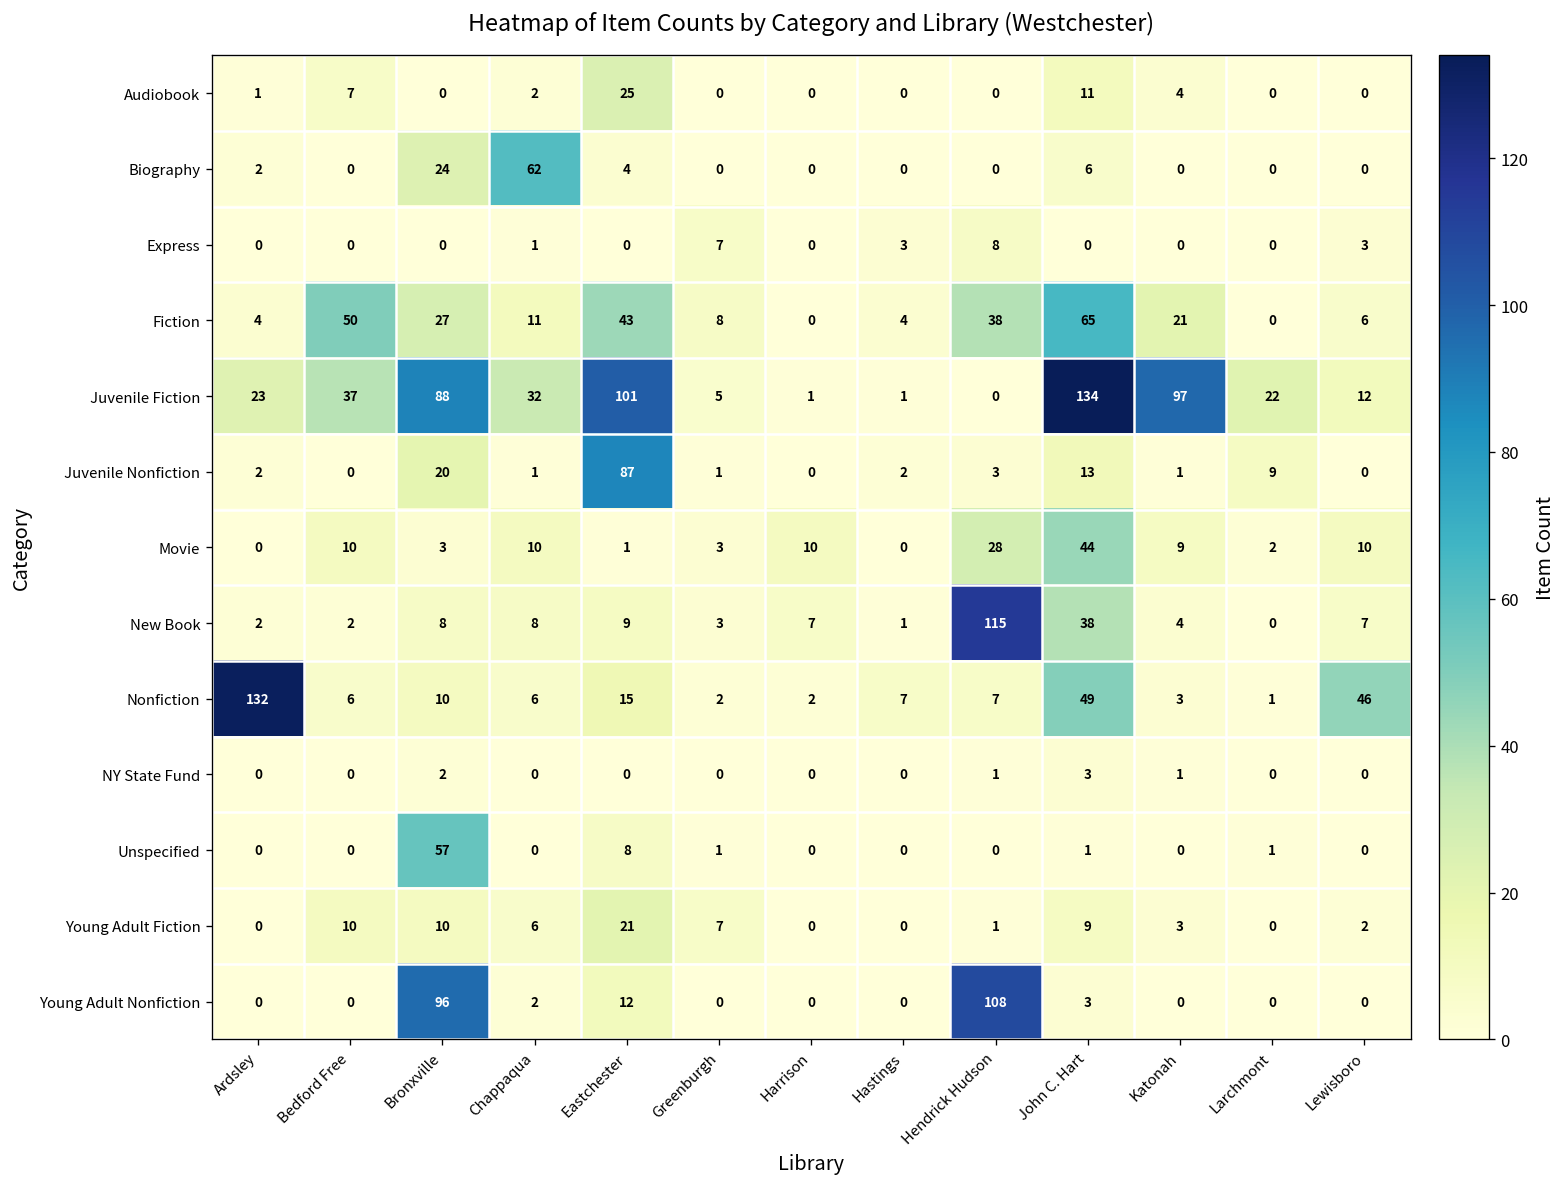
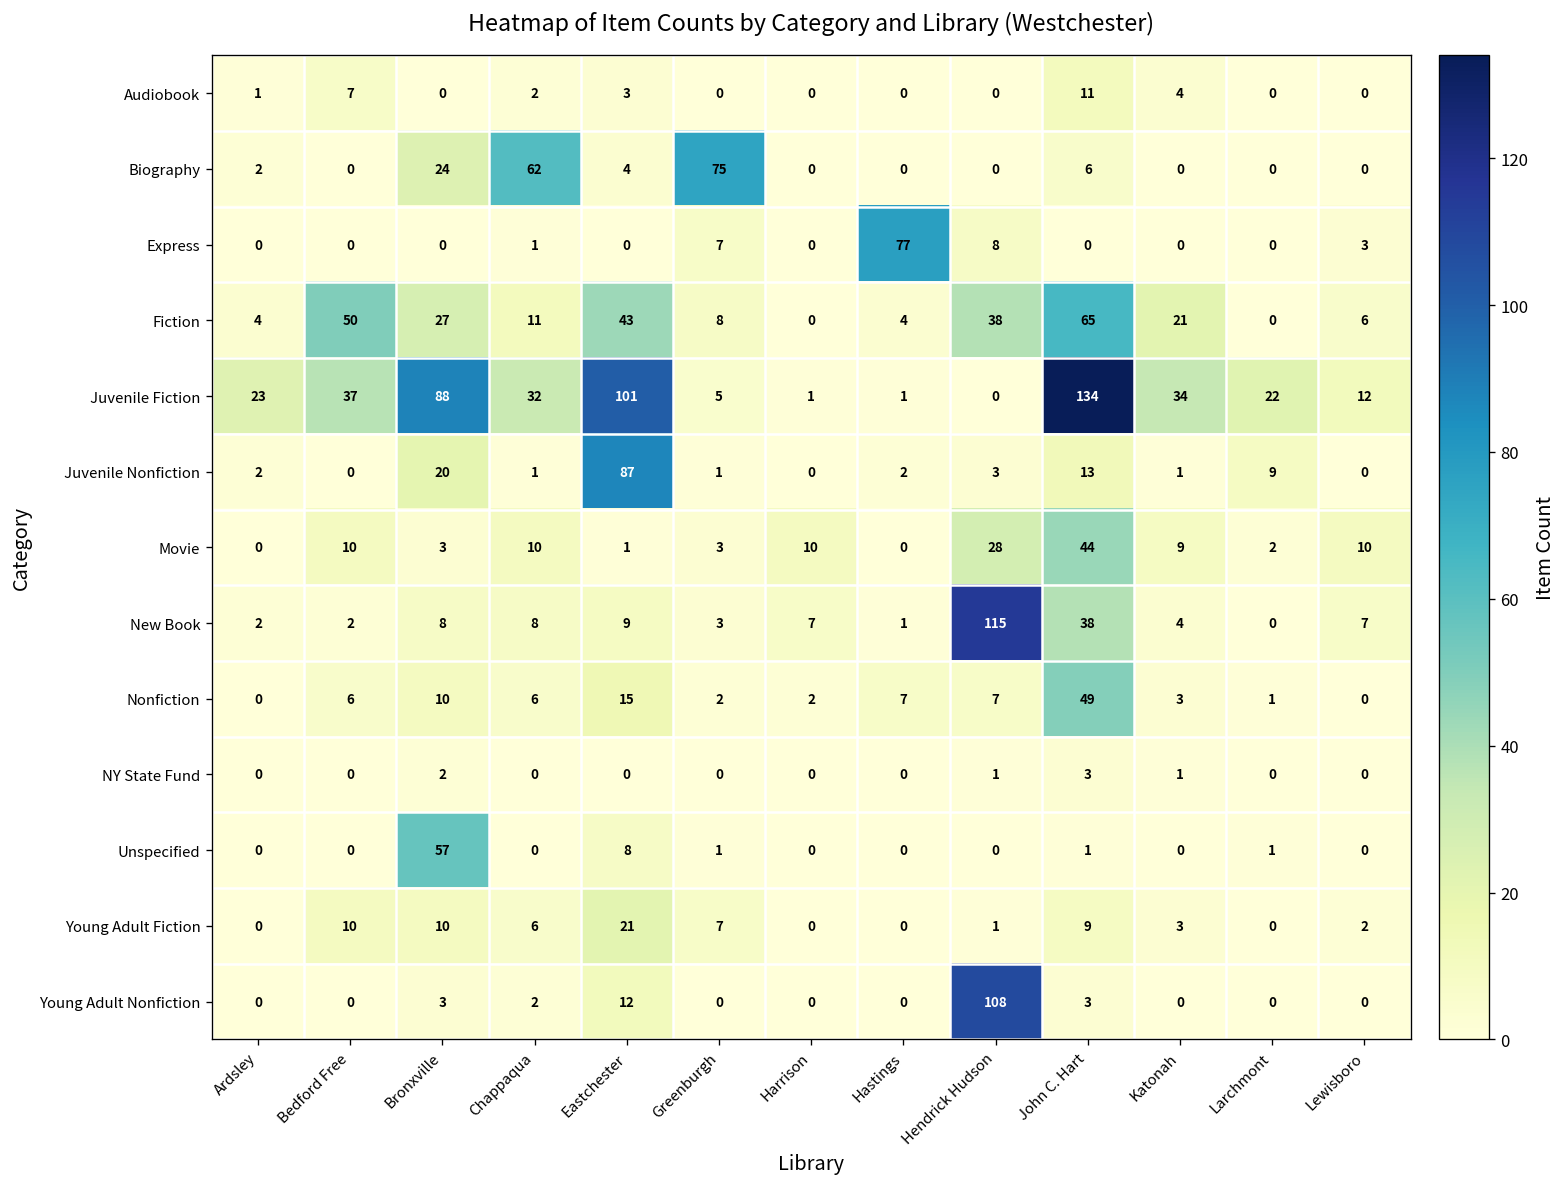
Audiobook, Eastchester: 25 -> 3
Biography, Greenburgh: 0 -> 75
Express, Hastings: 3 -> 77
Juvenile Fiction, Katonah: 97 -> 34
Nonfiction, Ardsley: 132 -> 0
Nonfiction, Lewisboro: 46 -> 0
Young Adult Nonfiction, Bronxville: 96 -> 3
